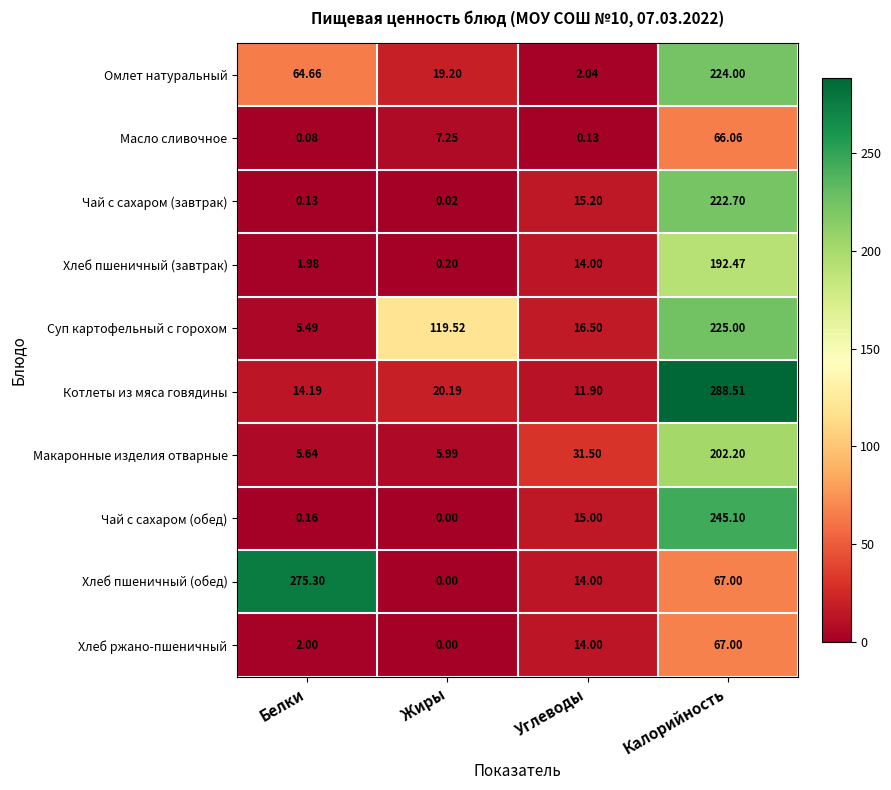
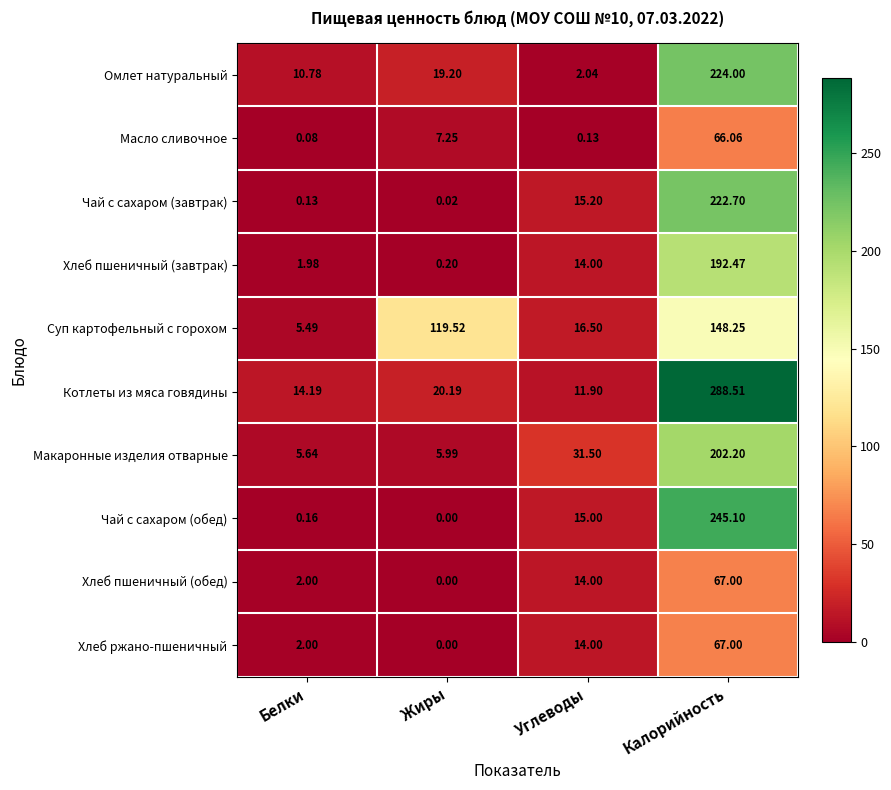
Омлет натуральный, Белки: 64.66 -> 10.78
Суп картофельный с горохом, Калорийность: 225.00 -> 148.25
Хлеб пшеничный (обед), Белки: 275.30 -> 2.00
